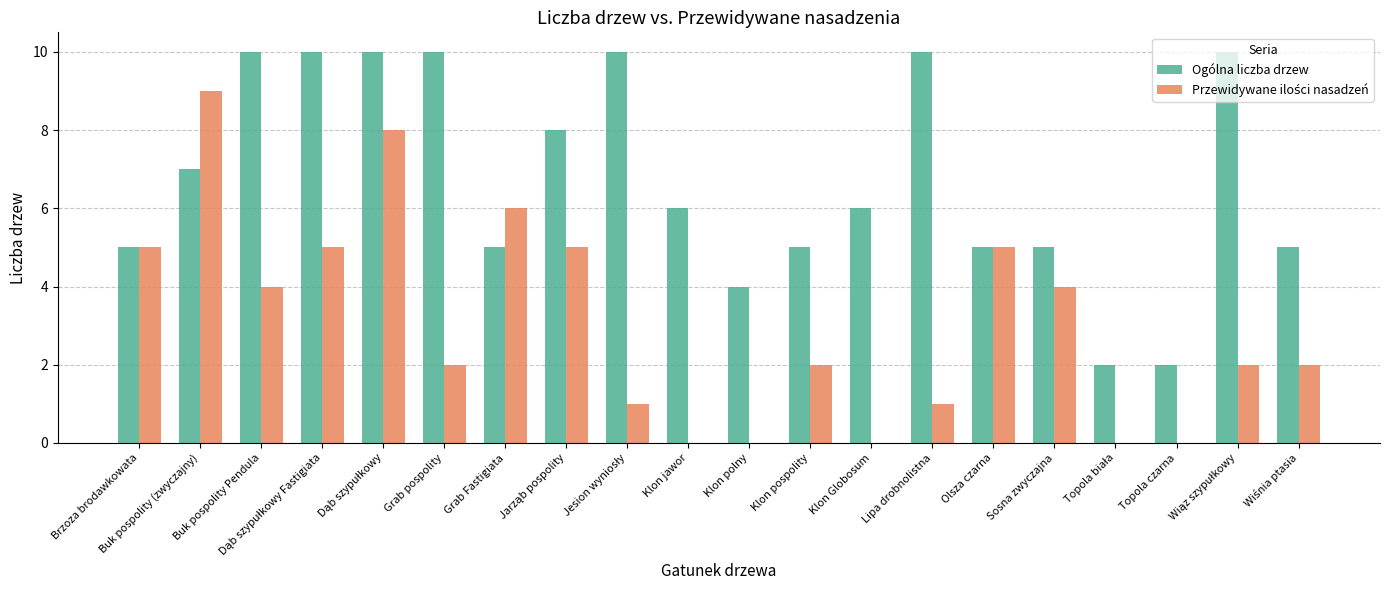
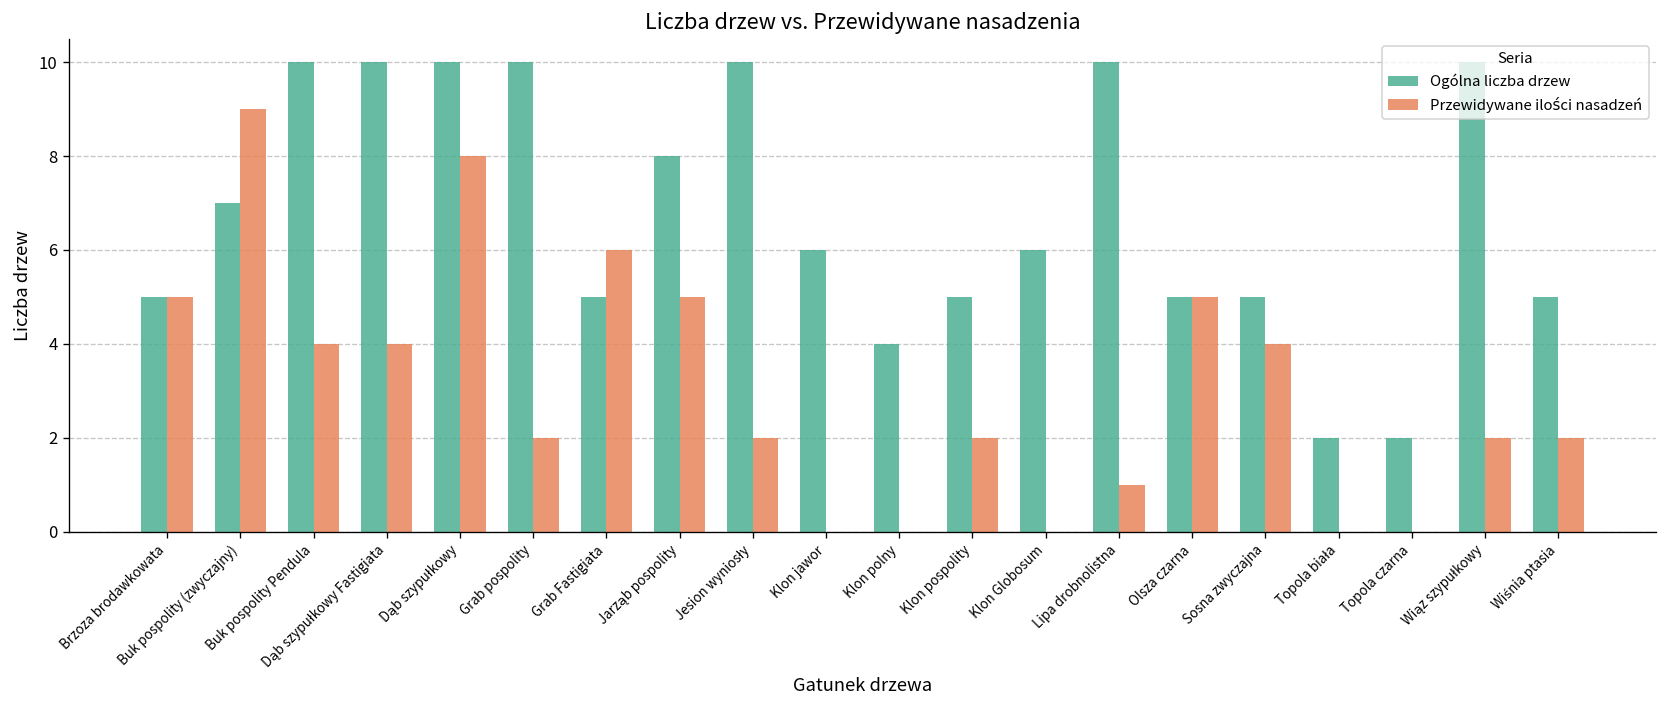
Przewidywane ilości nasadzeń, Dąb szypułkowy Fastigiata: 5 -> 4
Przewidywane ilości nasadzeń, Jesion wyniosły: 1 -> 2
